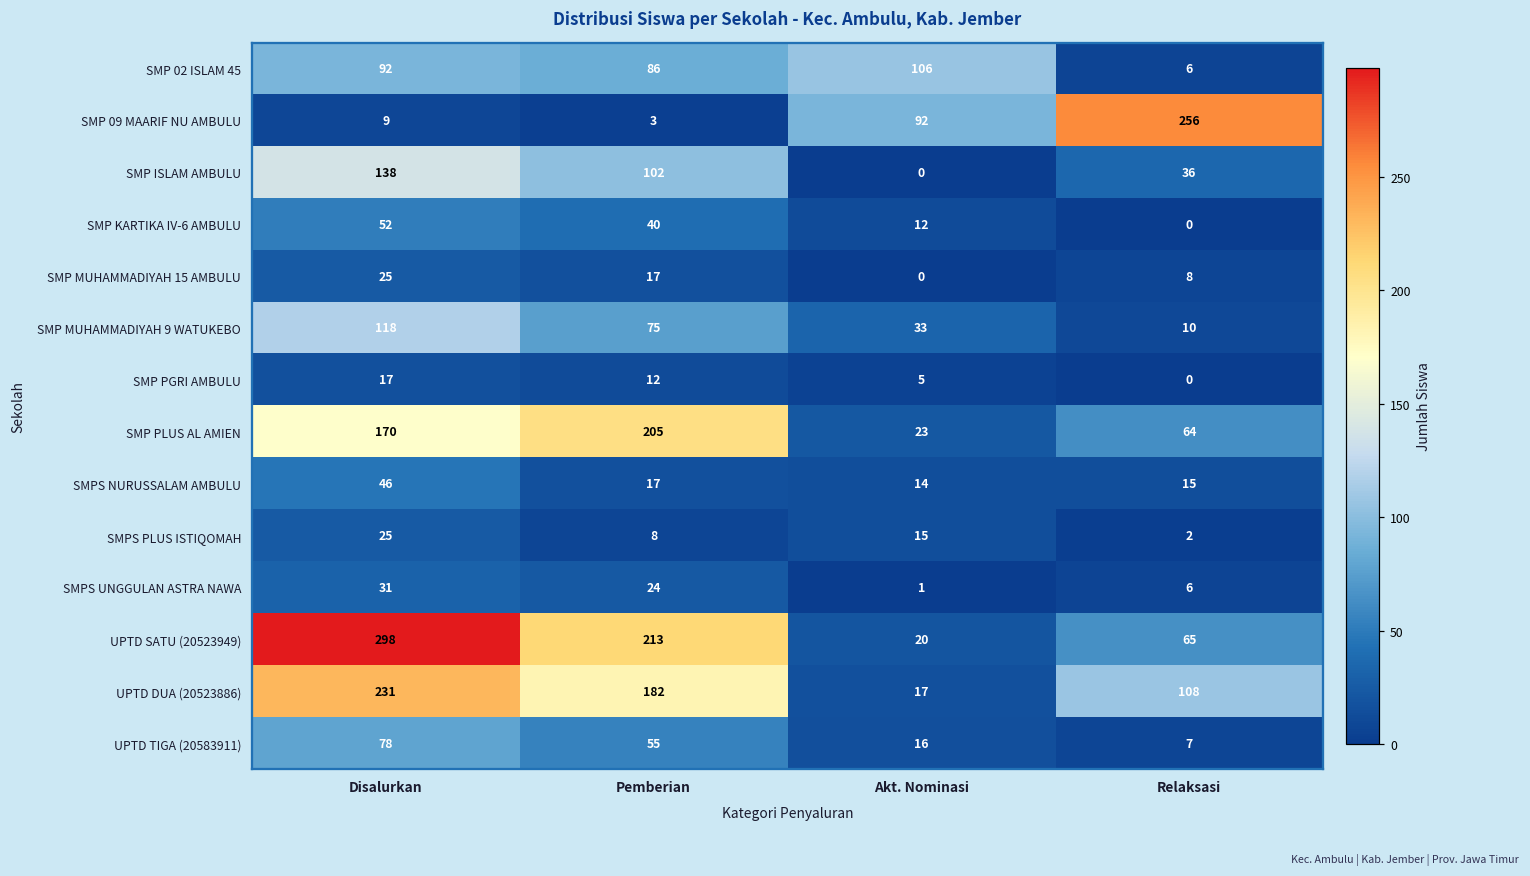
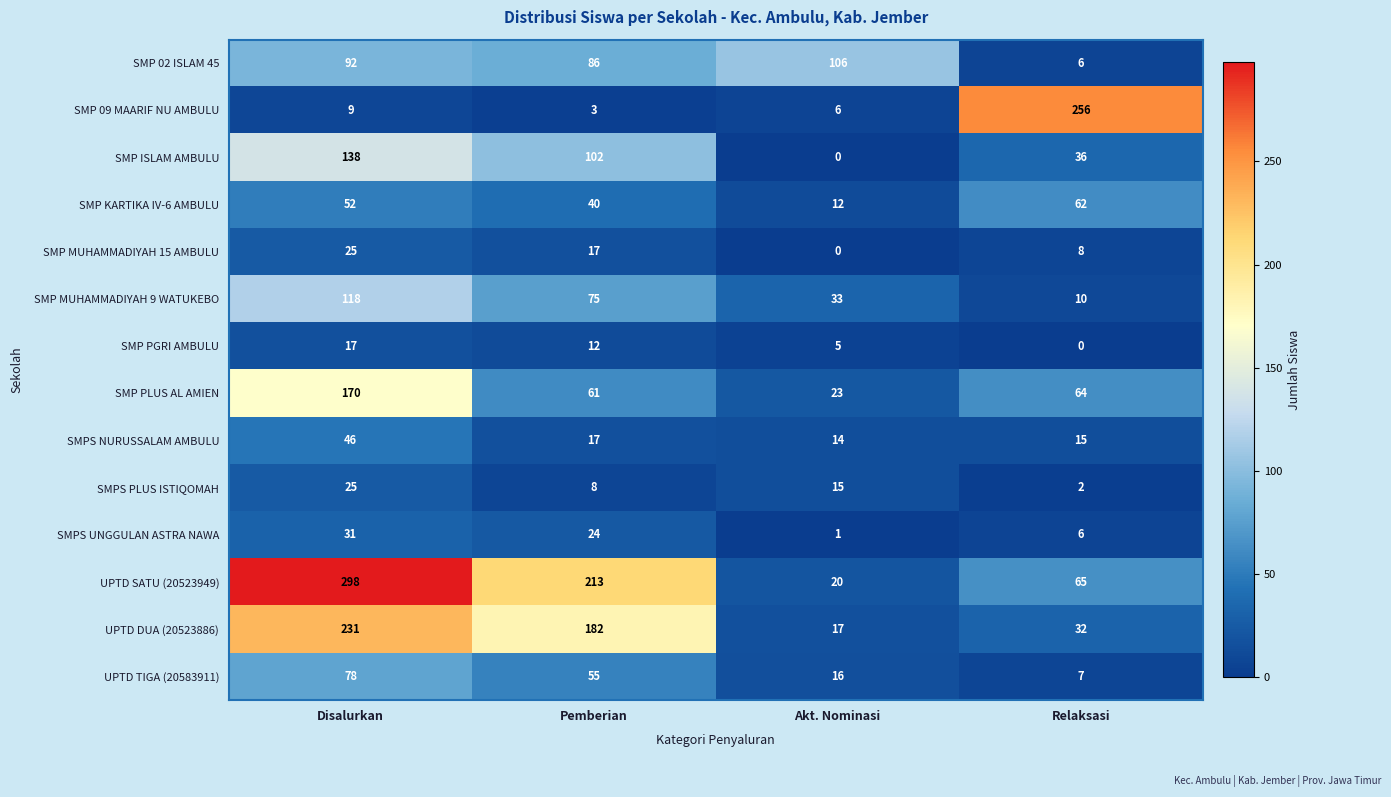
SMP 09 MAARIF NU AMBULU, Akt. Nominasi: 92 -> 6
SMP KARTIKA IV-6 AMBULU, Relaksasi: 0 -> 62
SMP PLUS AL AMIEN, Pemberian: 205 -> 61
UPTD DUA (20523886), Relaksasi: 108 -> 32
